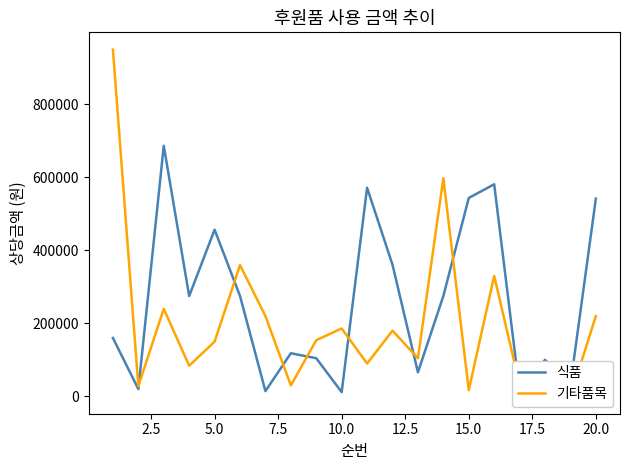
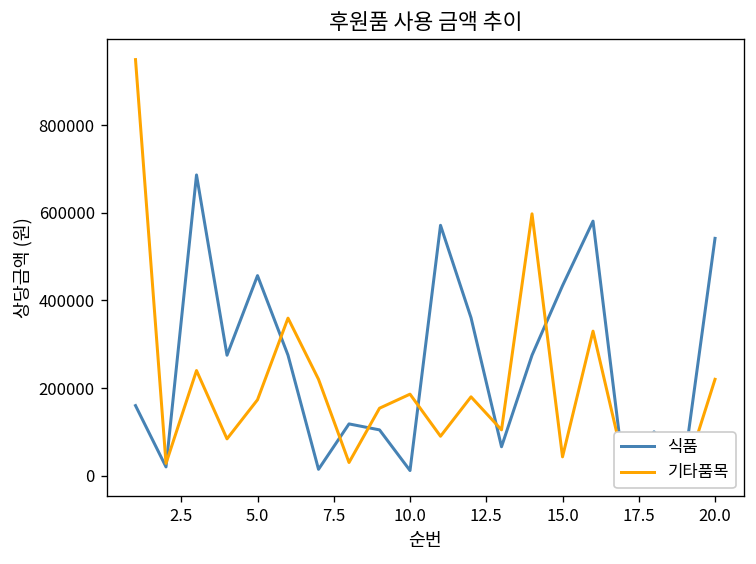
기타품목, 5.0: 150000 -> 170000
식품, 15.0: 540000 -> 430000
기타품목, 15.0: 20000 -> 40000
